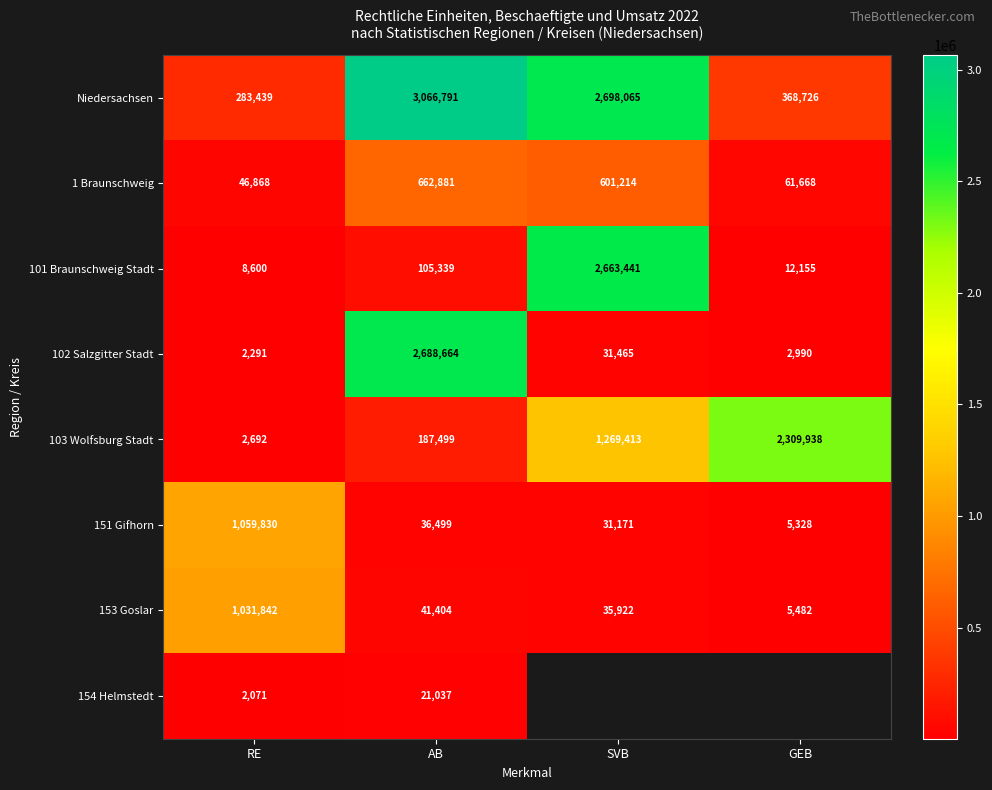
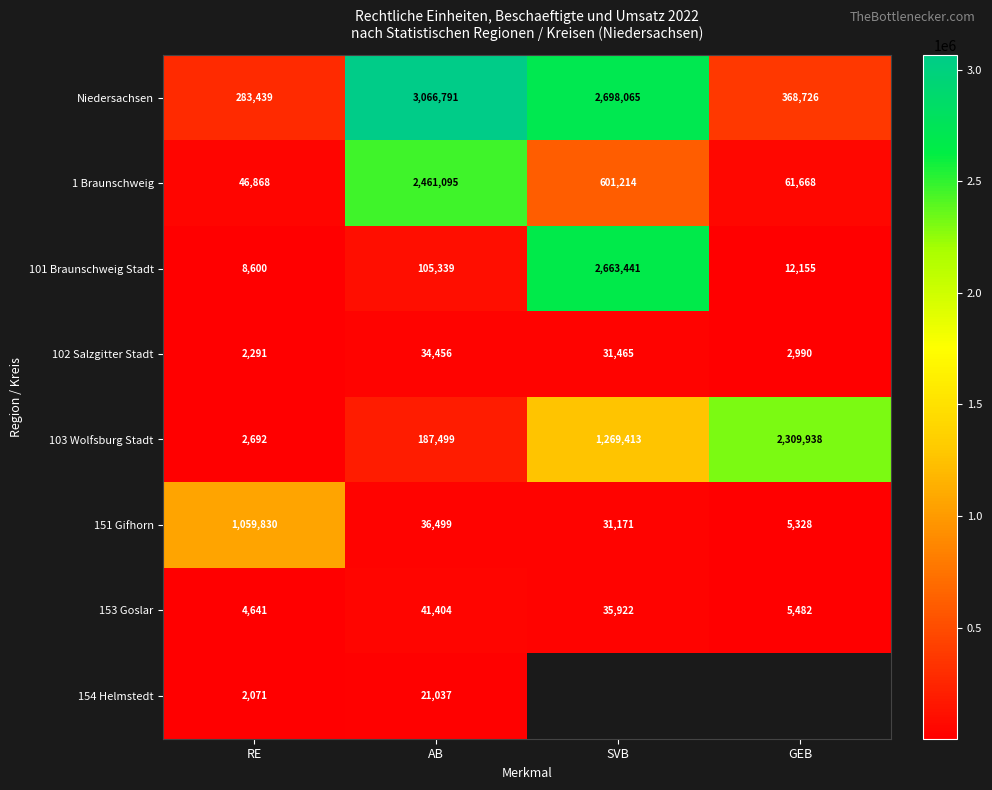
1 Braunschweig, AB: 662,881 -> 2,461,095
102 Salzgitter Stadt, AB: 2,688,664 -> 34,456
153 Goslar, RE: 1,031,842 -> 4,641
